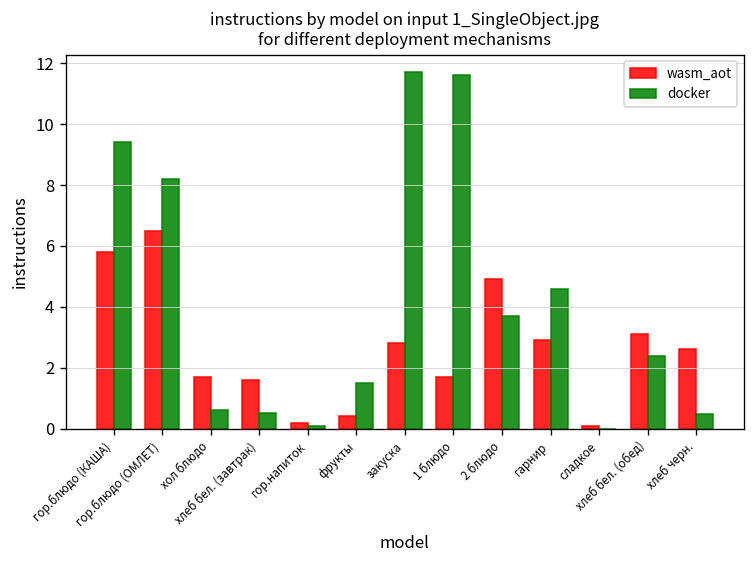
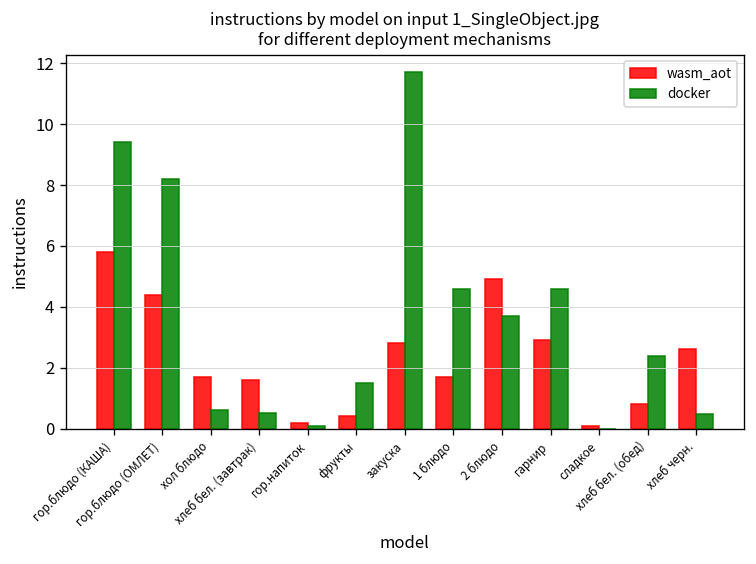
wasm_aot, гор.блюдо (ОМЛЕТ): 6.5 -> 4.4
docker, 1 блюдо: 11.6 -> 4.6
wasm_aot, хлеб бел. (обед): 3.1 -> 0.8
